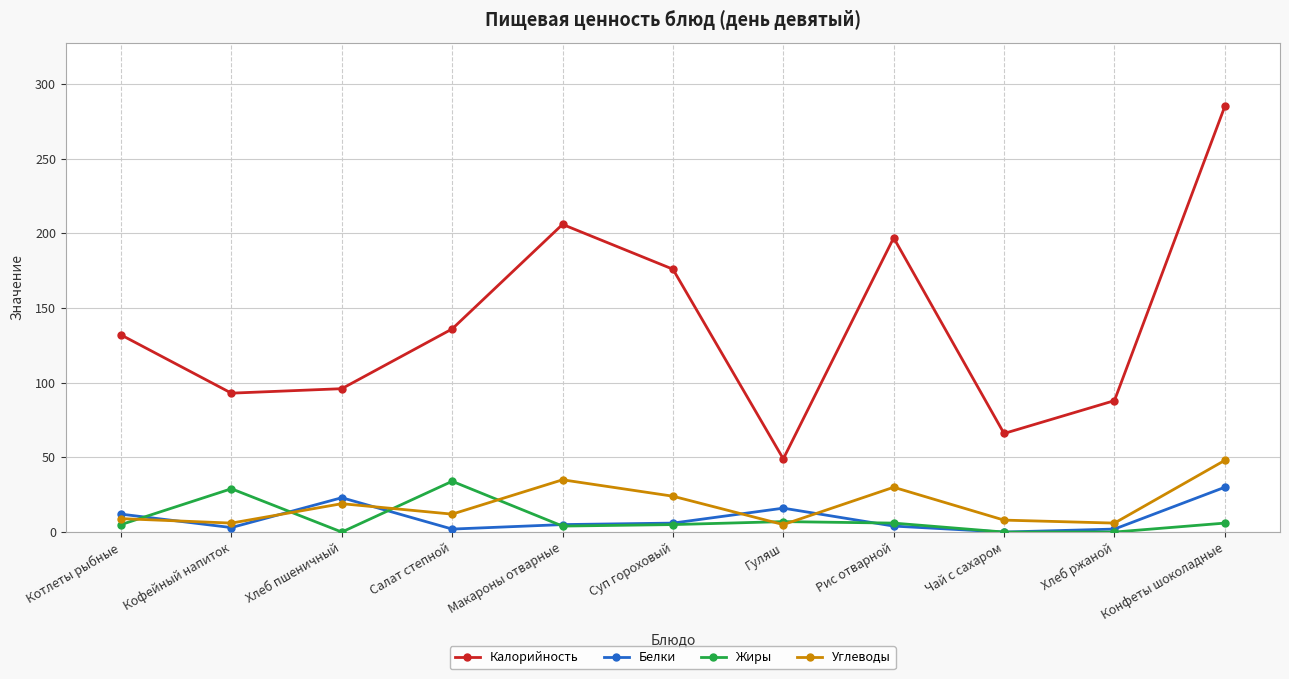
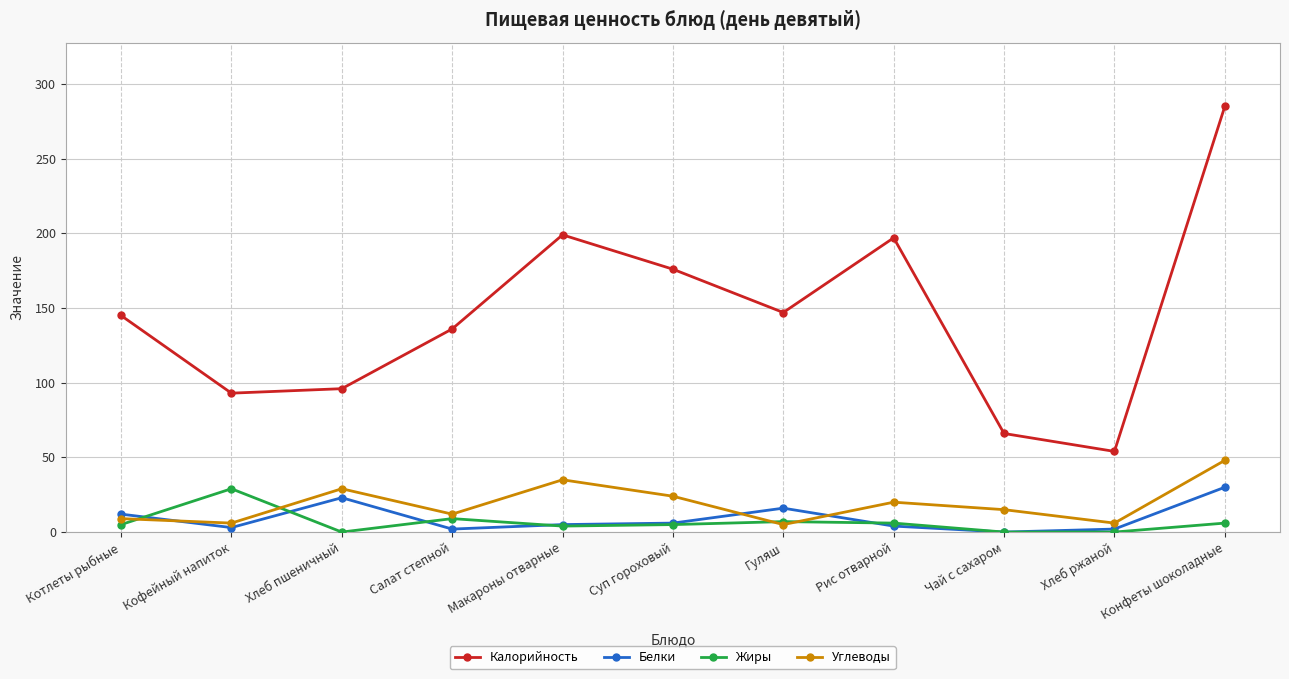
Калорийность, Котлеты рыбные: 132 -> 145
Углеводы, Хлеб пшеничный: 19 -> 29
Жиры, Салат степной: 34 -> 9
Калорийность, Макароны отварные: 206 -> 199
Калорийность, Гуляш: 49 -> 147
Углеводы, Рис отварной: 30 -> 20
Углеводы, Чай с сахаром: 8 -> 15
Калорийность, Хлеб ржаной: 88 -> 54
